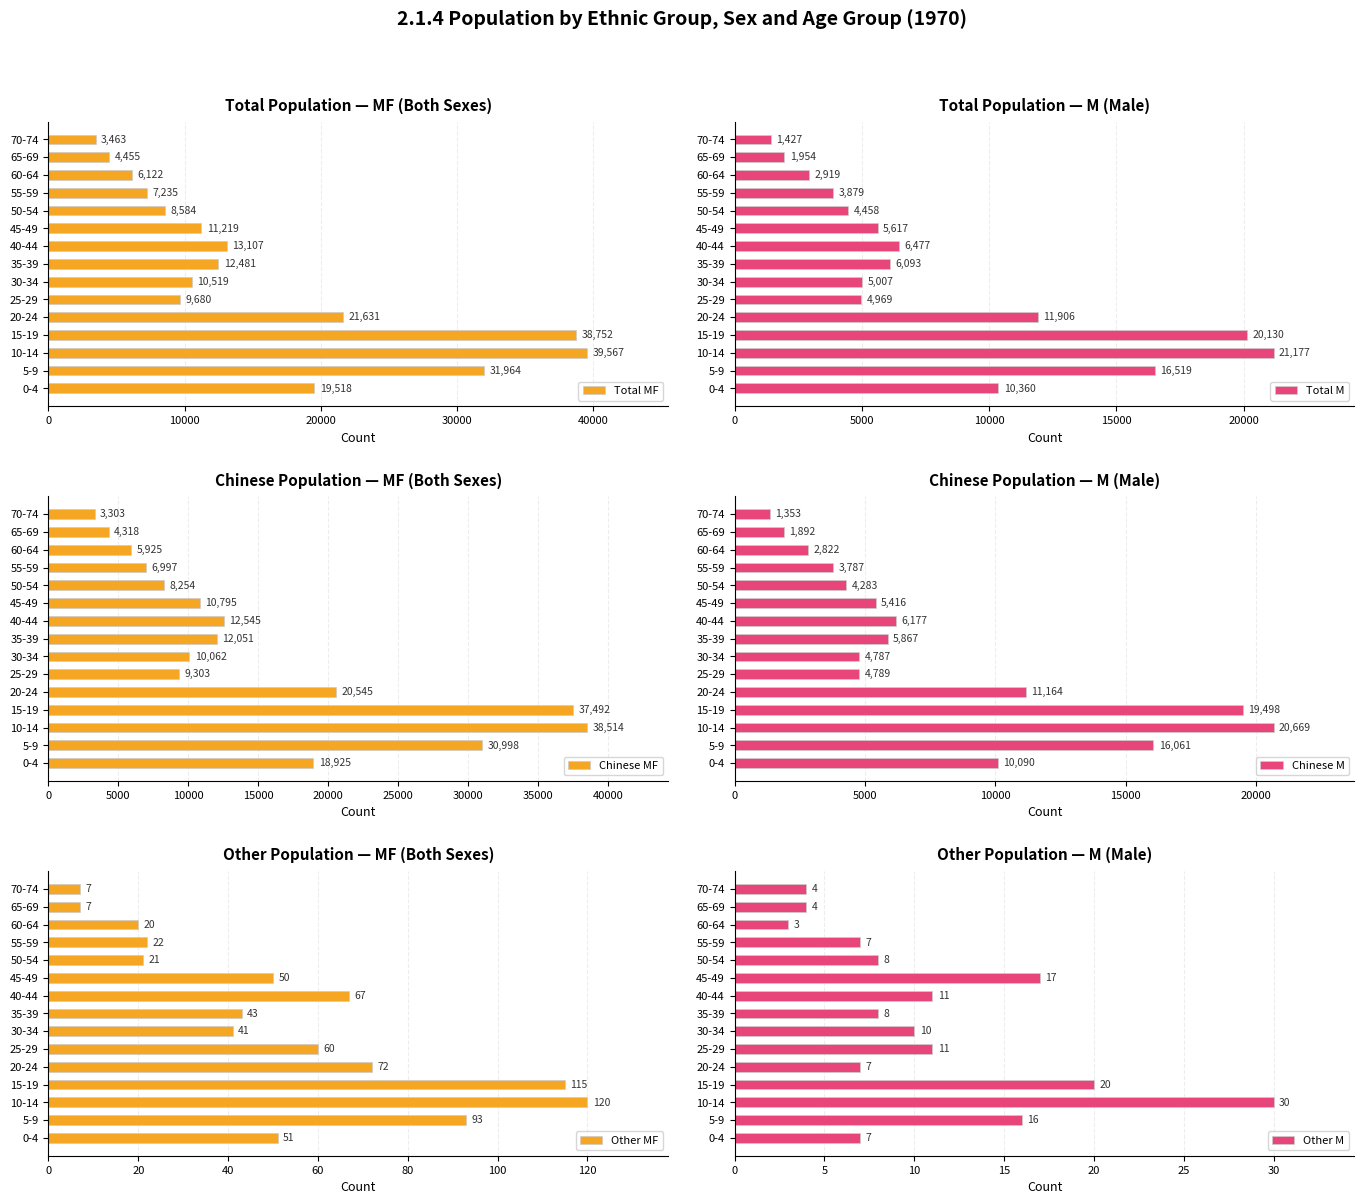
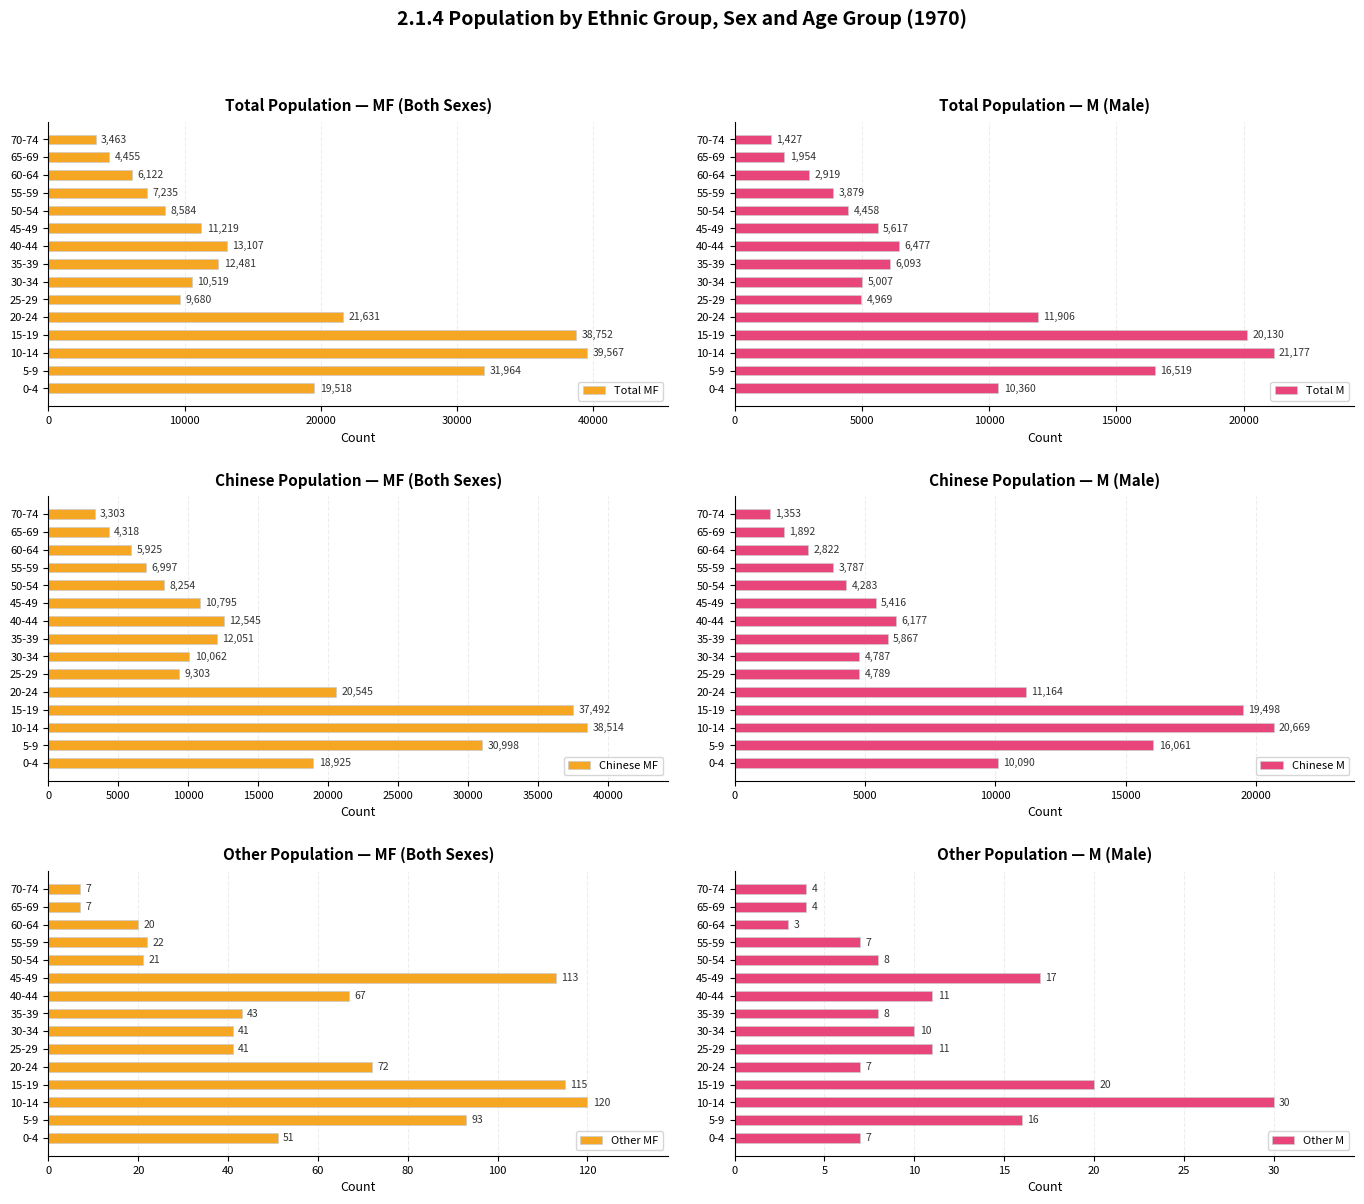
Other Population — MF (Both Sexes), 45-49: 50 -> 113
Other Population — MF (Both Sexes), 25-29: 60 -> 41
